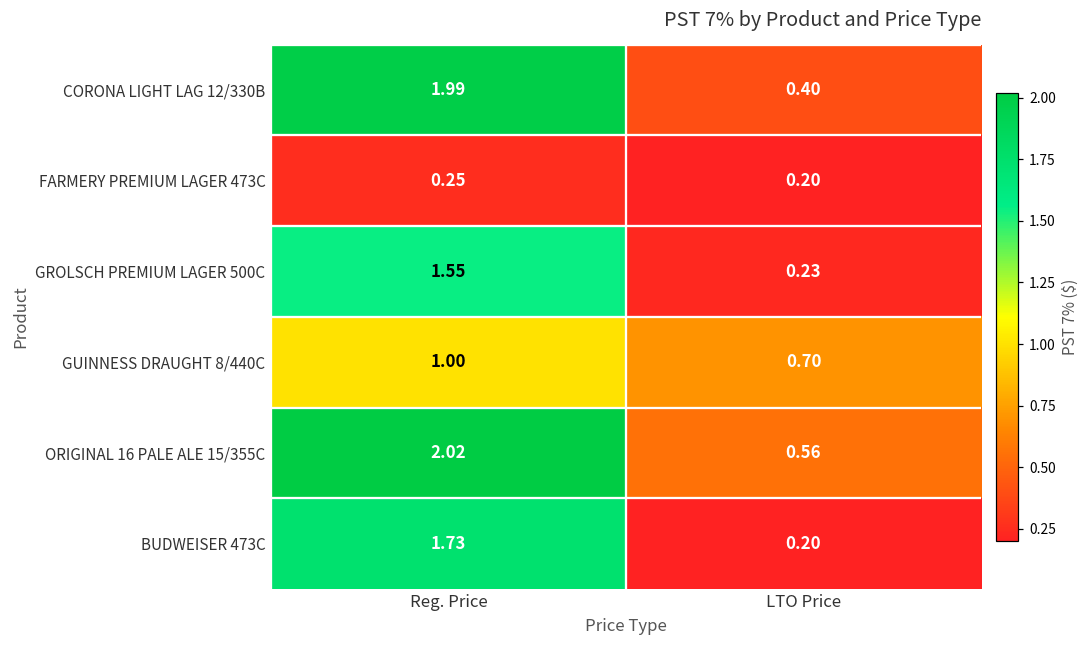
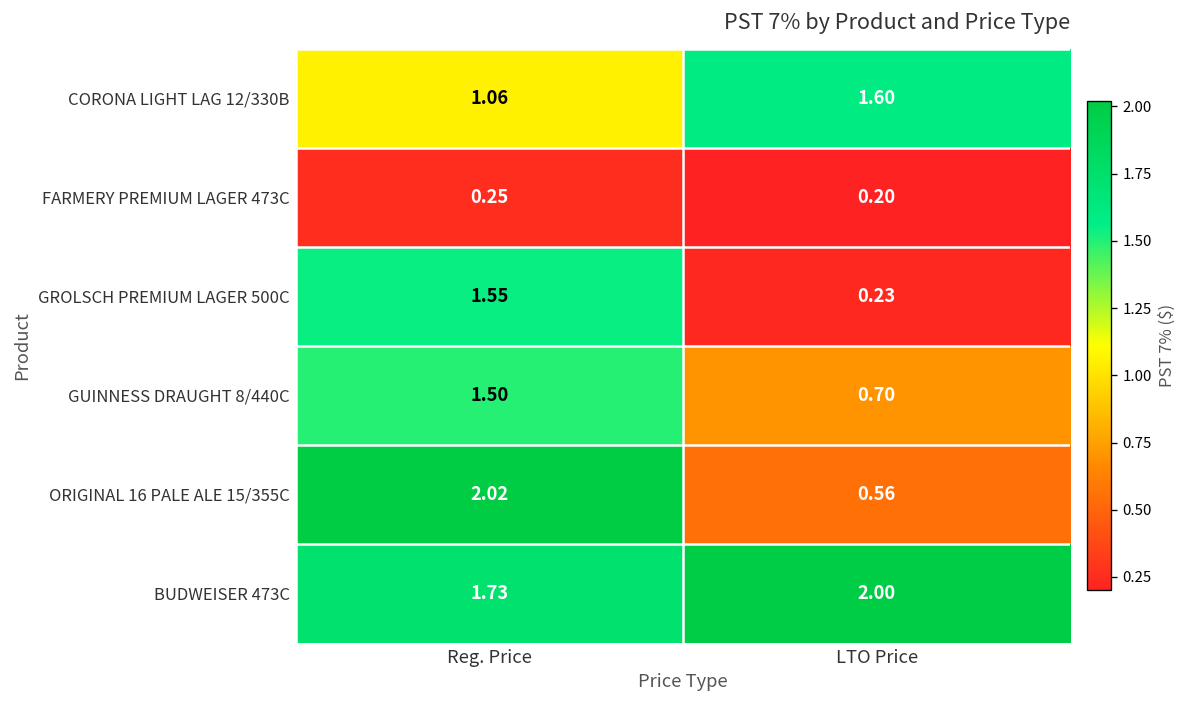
CORONA LIGHT LAG 12/330B, Reg. Price: 1.99 -> 1.06
CORONA LIGHT LAG 12/330B, LTO Price: 0.40 -> 1.60
GUINNESS DRAUGHT 8/440C, Reg. Price: 1.00 -> 1.50
BUDWEISER 473C, LTO Price: 0.20 -> 2.00
